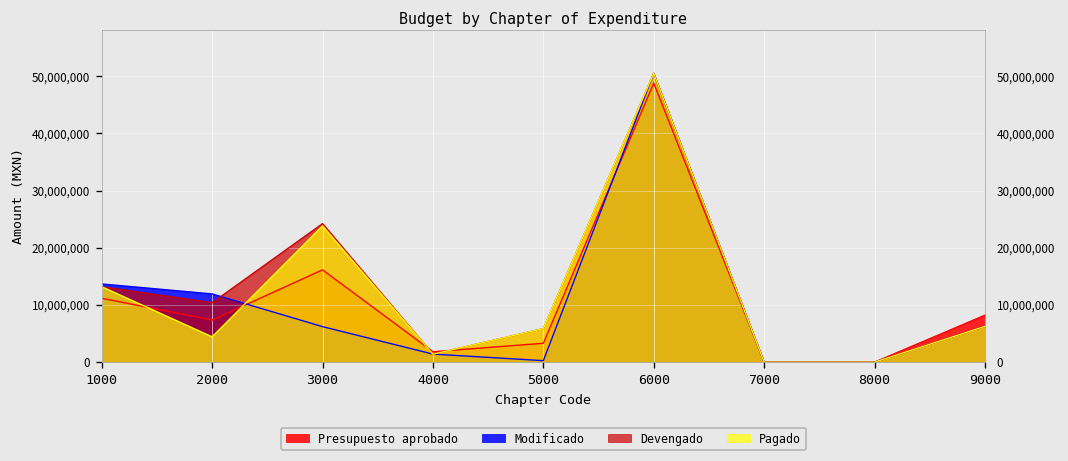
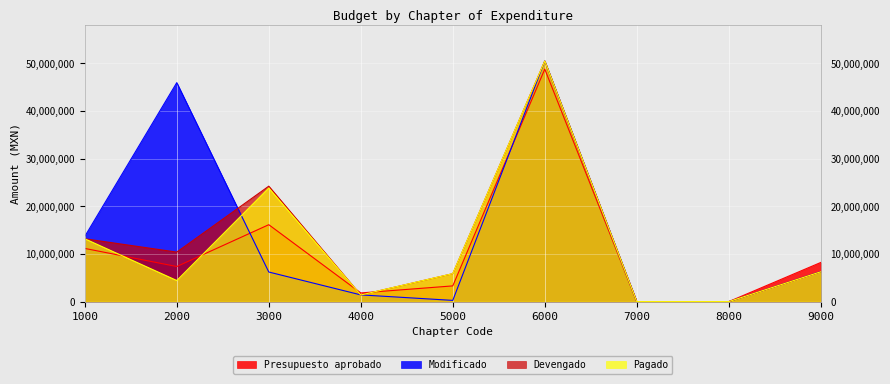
Modificado, 2000: 12,000,000 -> 46,000,000
